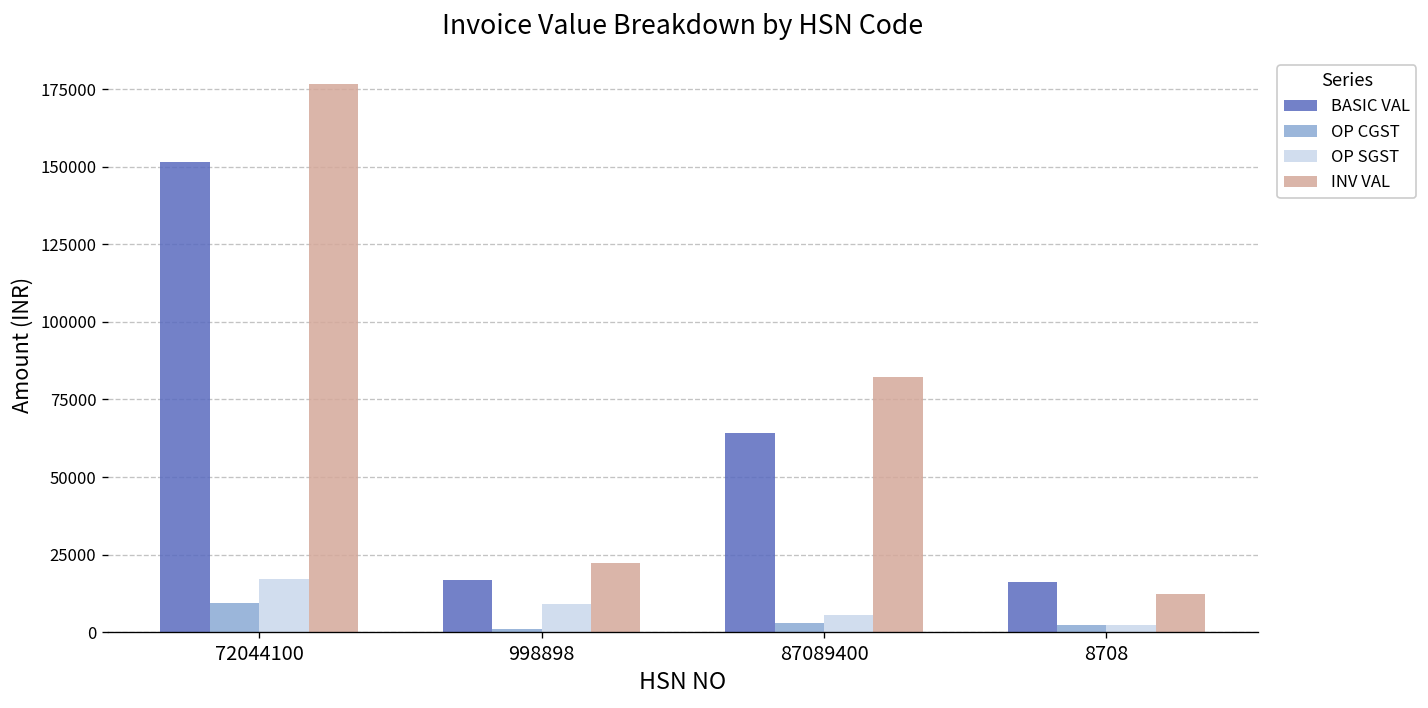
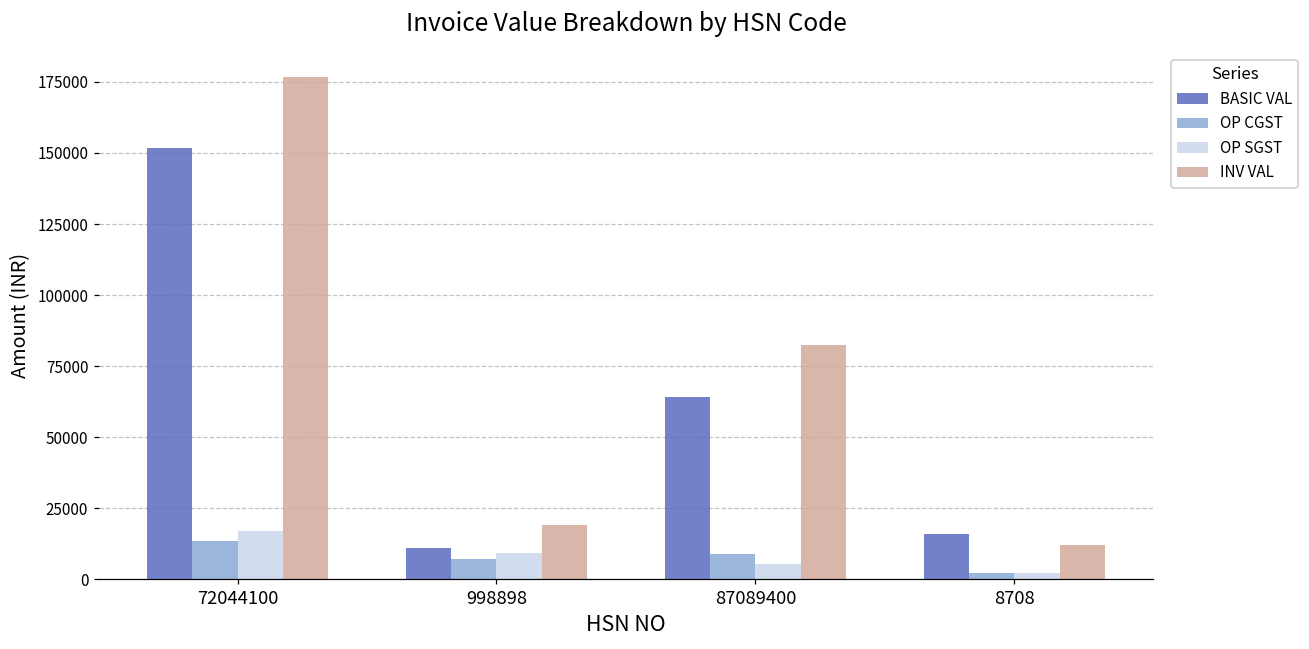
OP CGST, 72044100: 9000 -> 13000
BASIC VAL, 998898: 17000 -> 11000
OP CGST, 998898: 1000 -> 7000
INV VAL, 998898: 22000 -> 19000
OP CGST, 87089400: 3000 -> 9000
